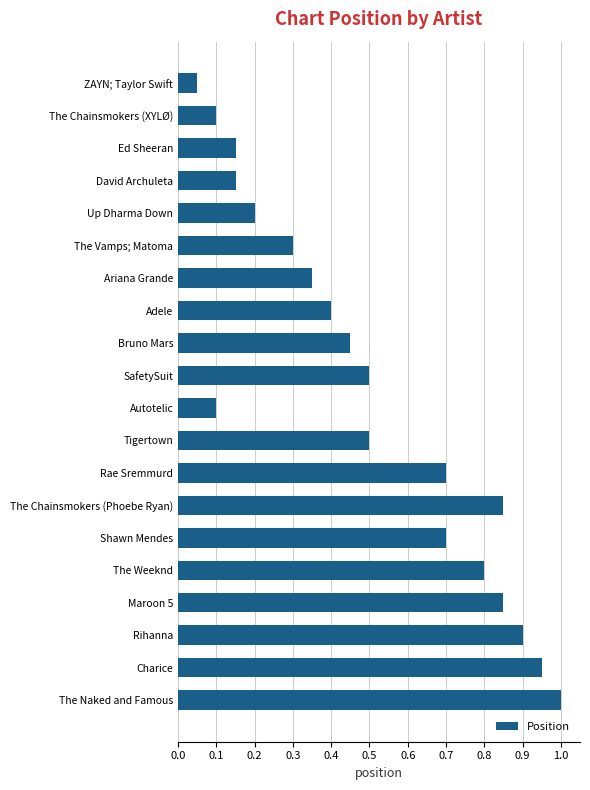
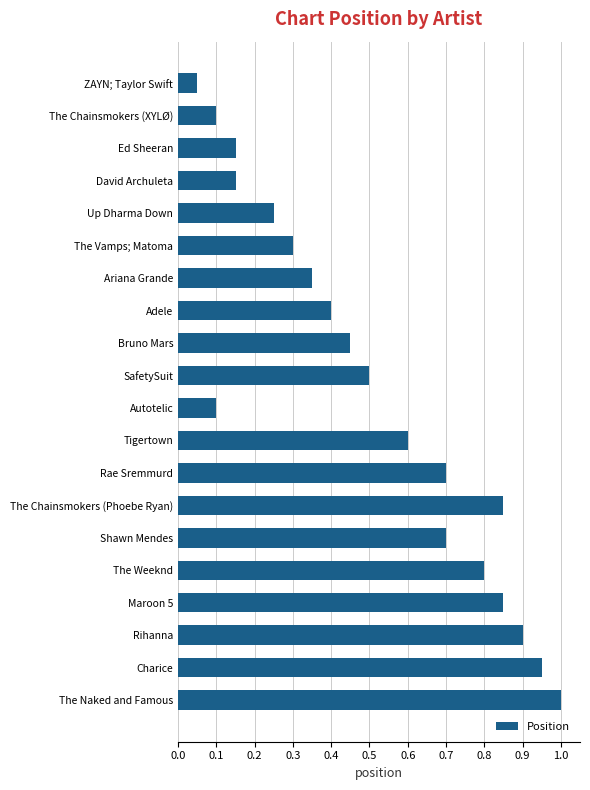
Up Dharma Down: 0.20 -> 0.25
Tigertown: 0.50 -> 0.60
